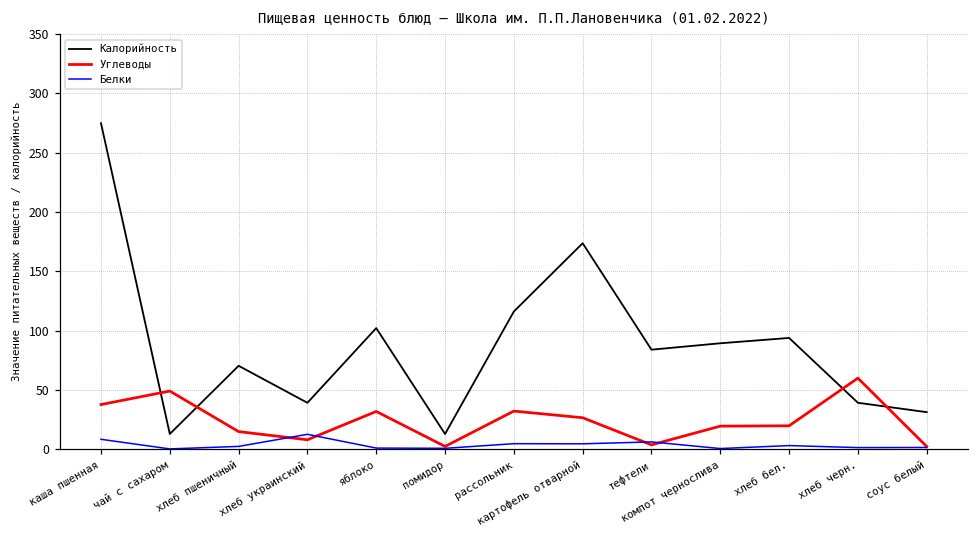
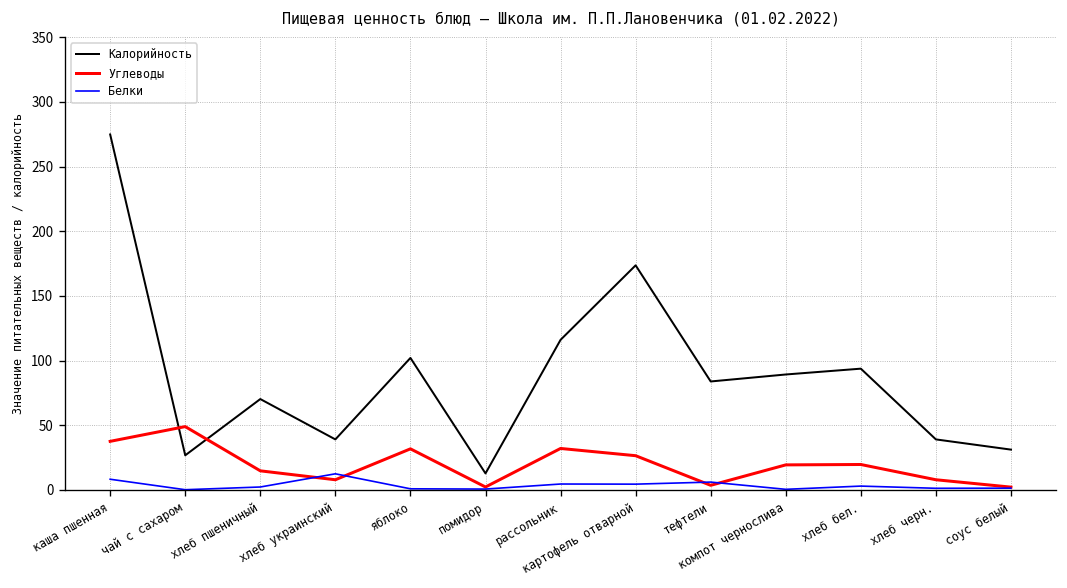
Калорийность, чай с сахаром: 13 -> 27
Углеводы, хлеб черн.: 60 -> 8
